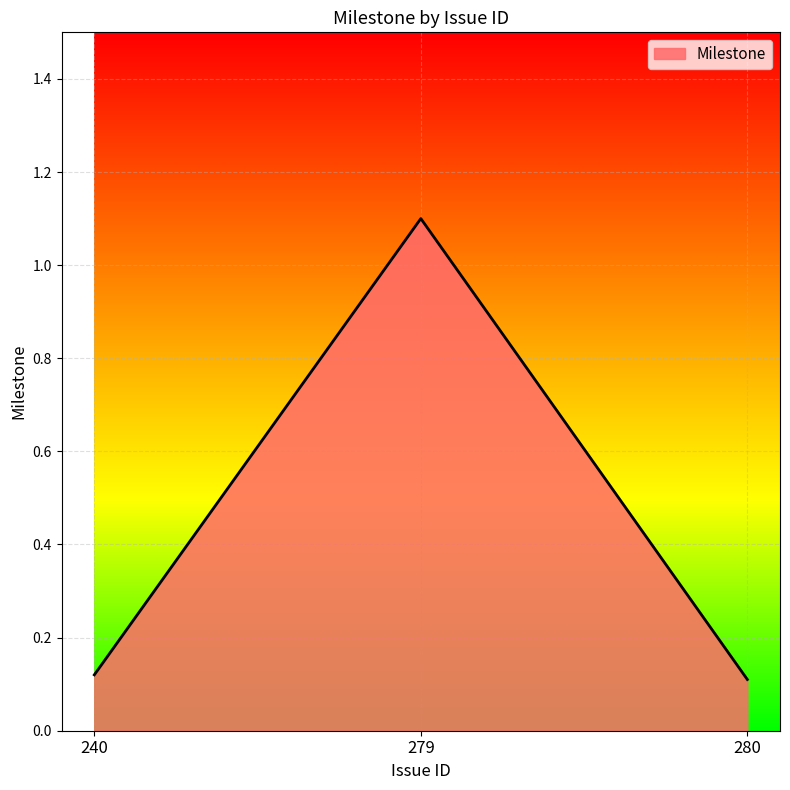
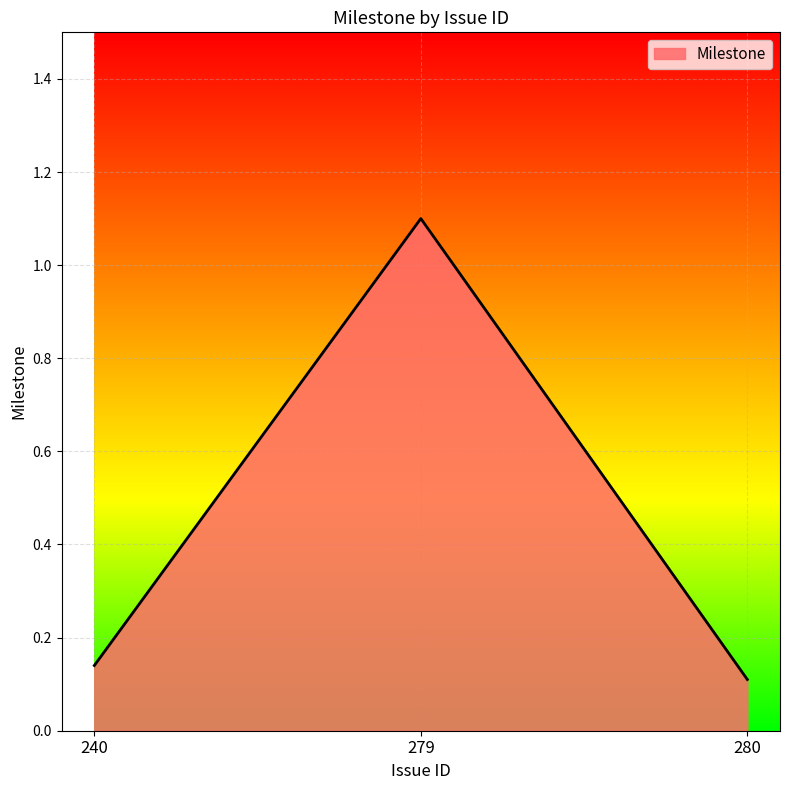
240: 0.12 -> 0.14
